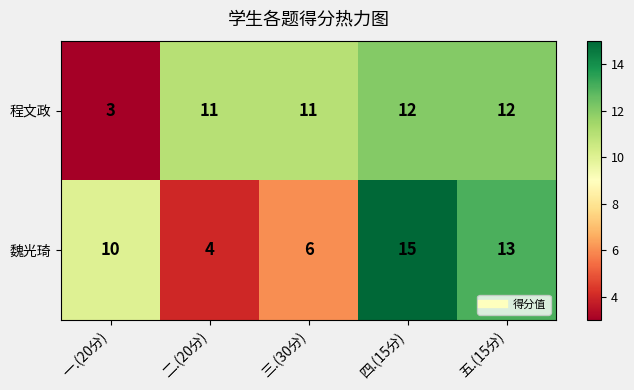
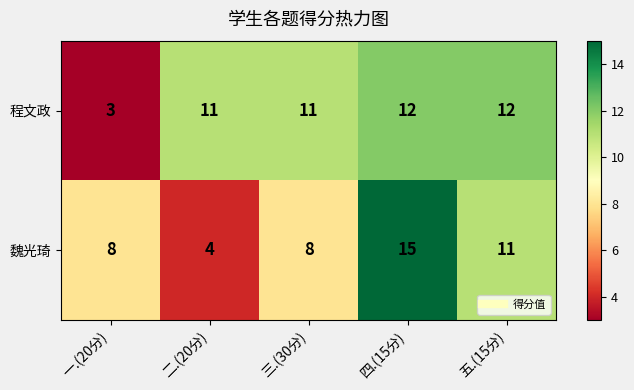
魏光琦, 一.(20分): 10 -> 8
魏光琦, 三.(30分): 6 -> 8
魏光琦, 五.(15分): 13 -> 11
